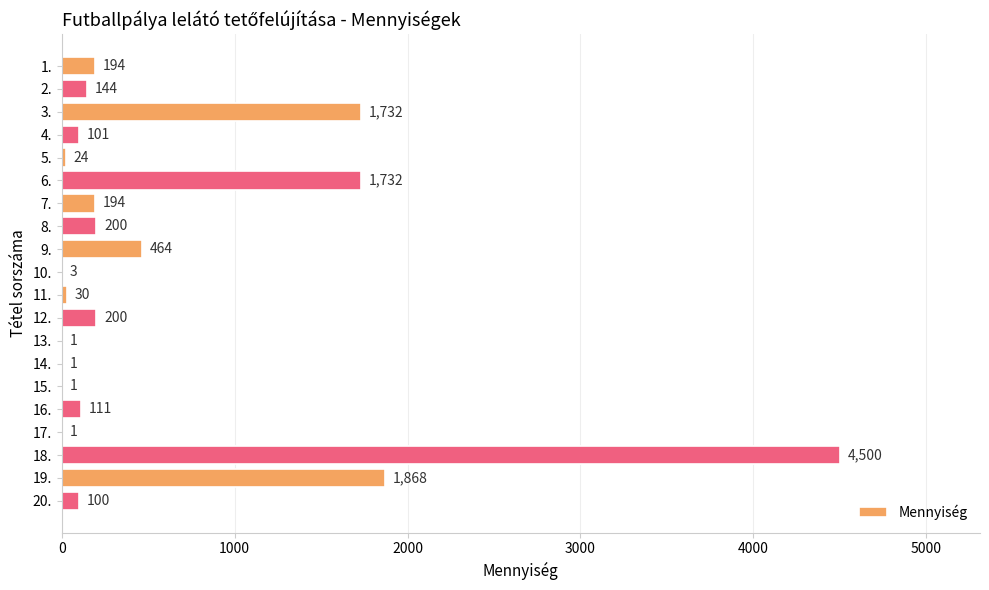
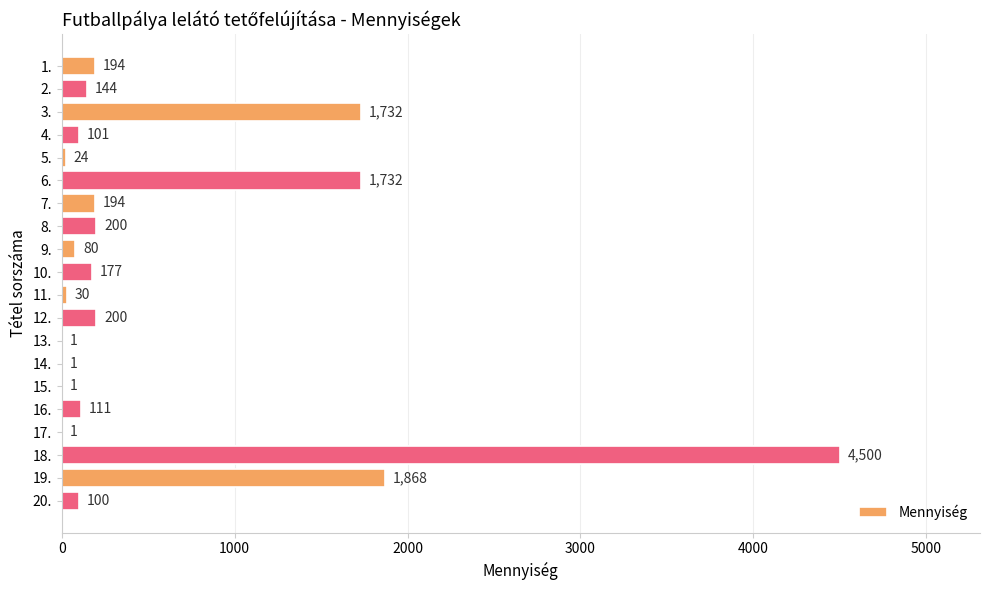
9.: 464 -> 80
10.: 3 -> 177
